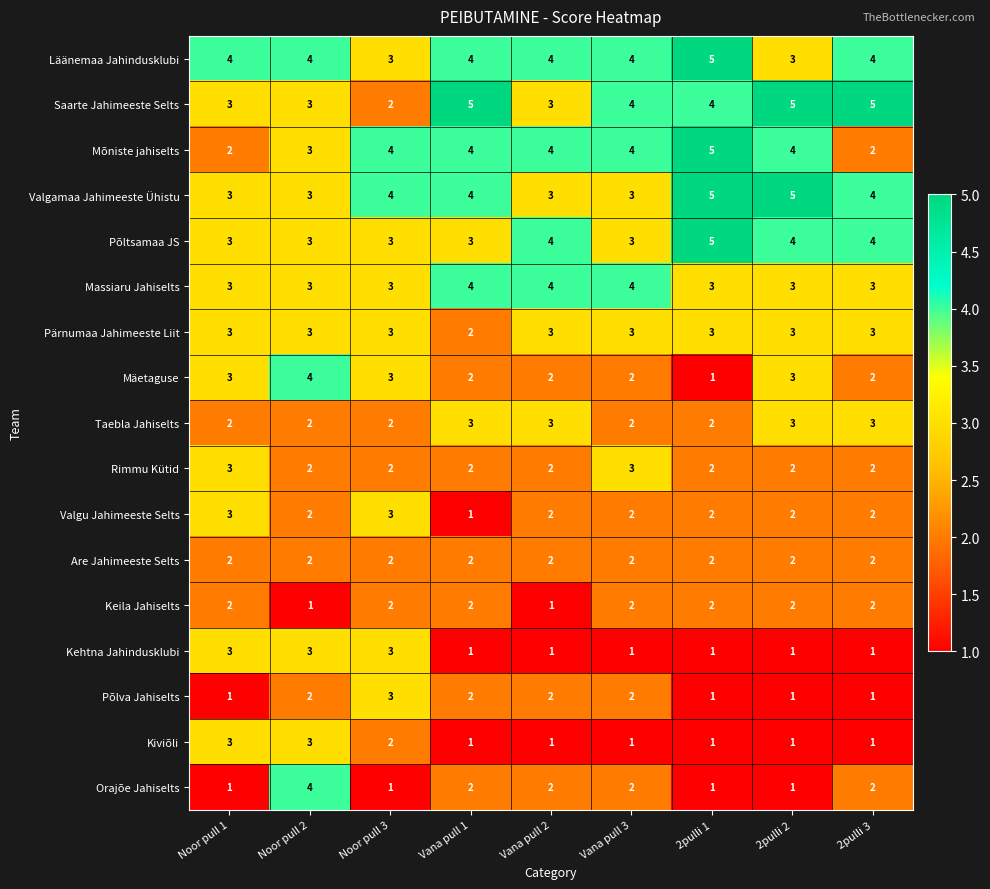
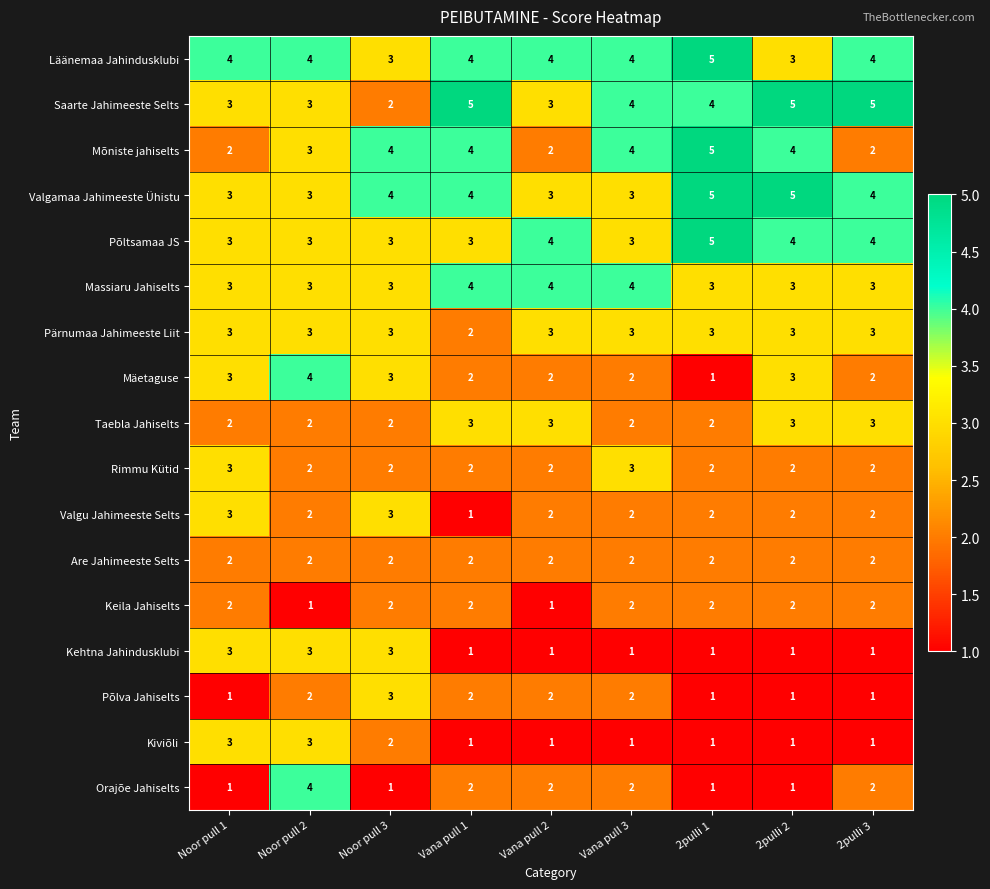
Mõniste jahiselts, Vana pull 2: 4 -> 2
